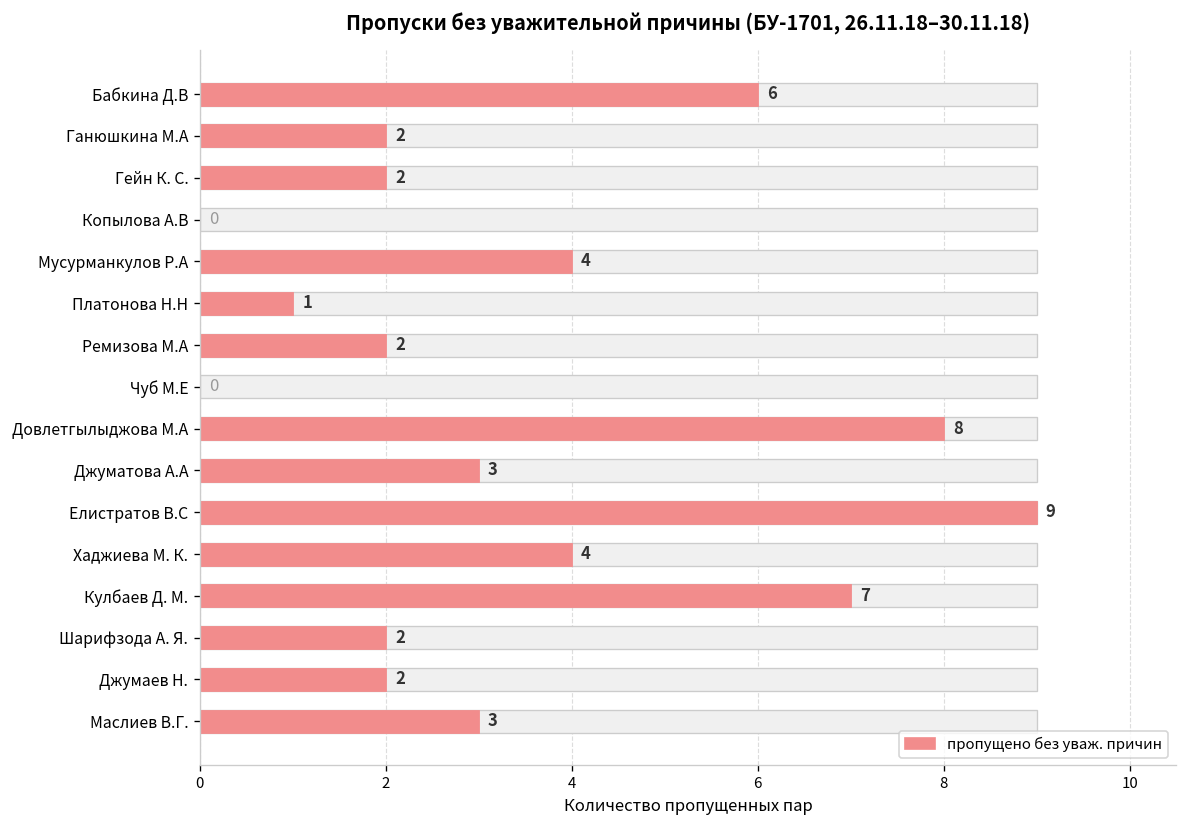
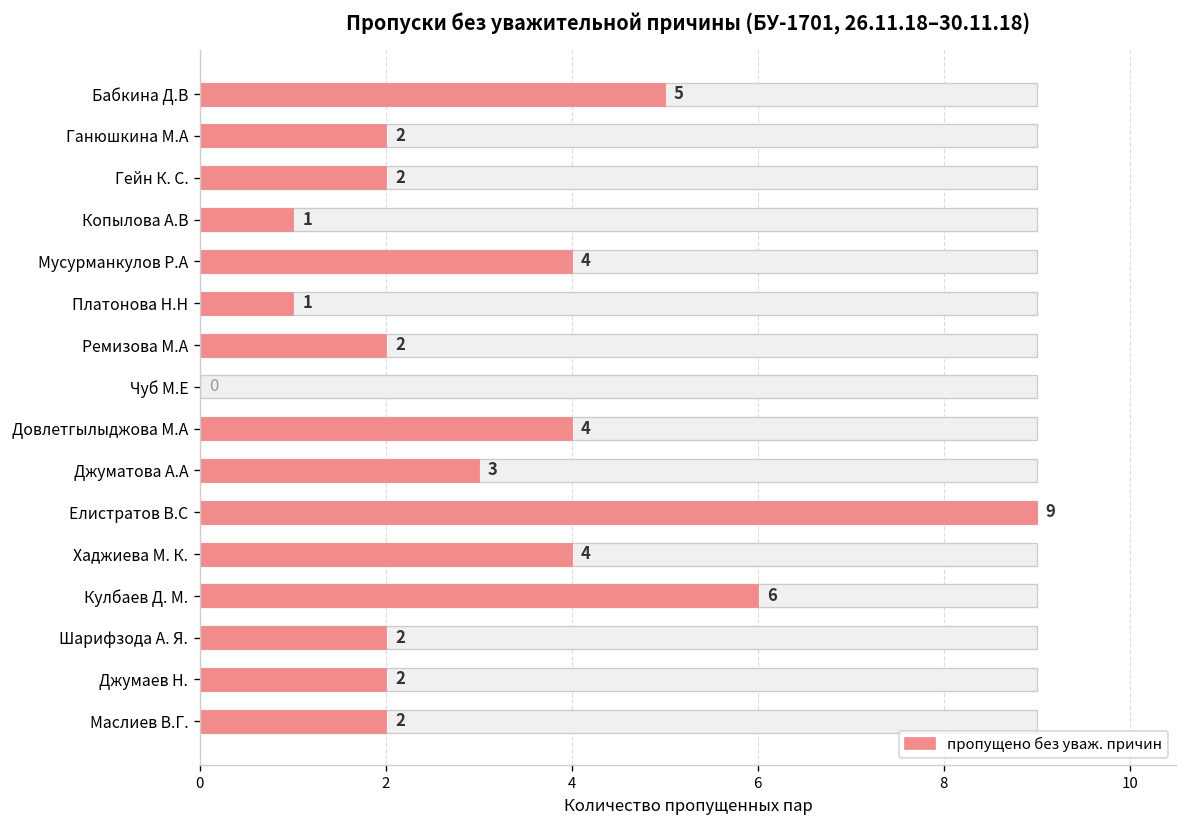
пропущено без уваж. причин, Бабкина Д.В: 6 -> 5
пропущено без уваж. причин, Копылова А.В: 0 -> 1
пропущено без уваж. причин, Довлетгылыджова М.А: 8 -> 4
пропущено без уваж. причин, Кулбаев Д. М.: 7 -> 6
пропущено без уваж. причин, Маслиев В.Г.: 3 -> 2
